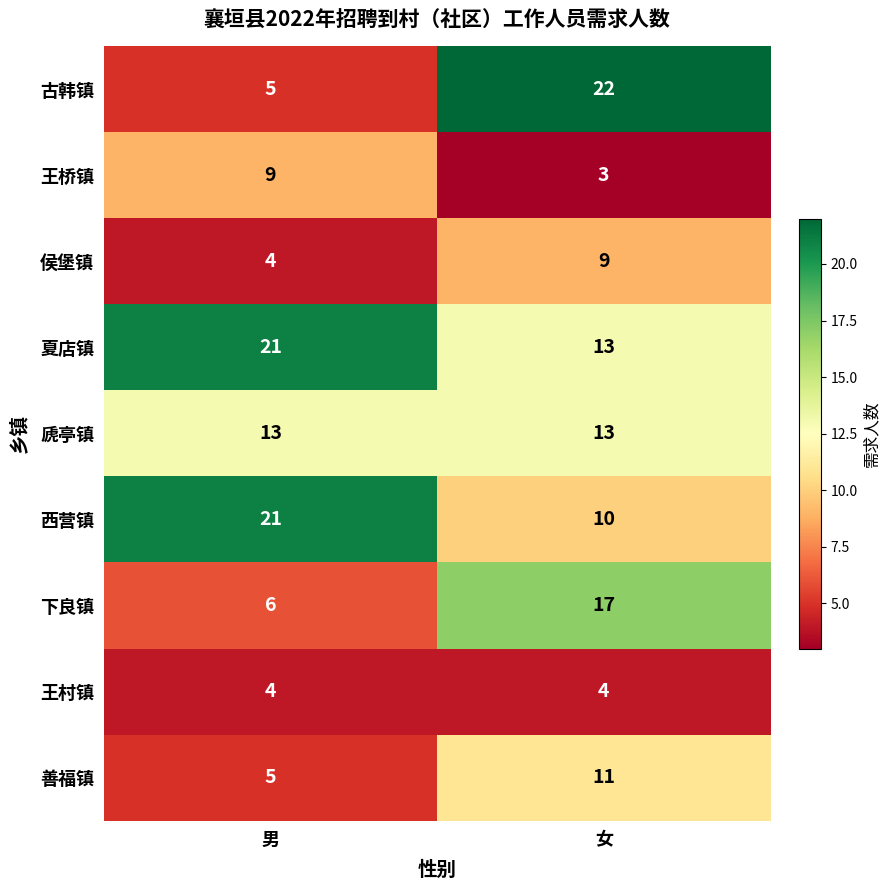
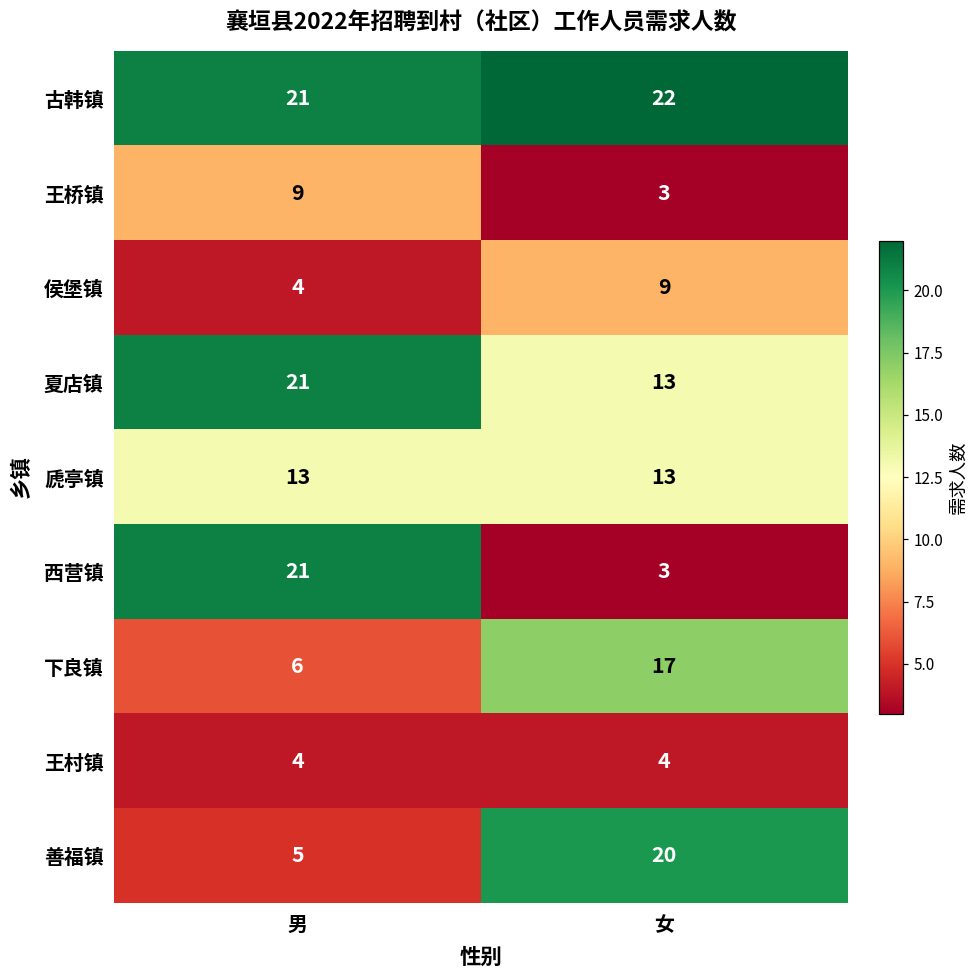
古韩镇, 男: 5 -> 21
西营镇, 女: 10 -> 3
善福镇, 女: 11 -> 20
